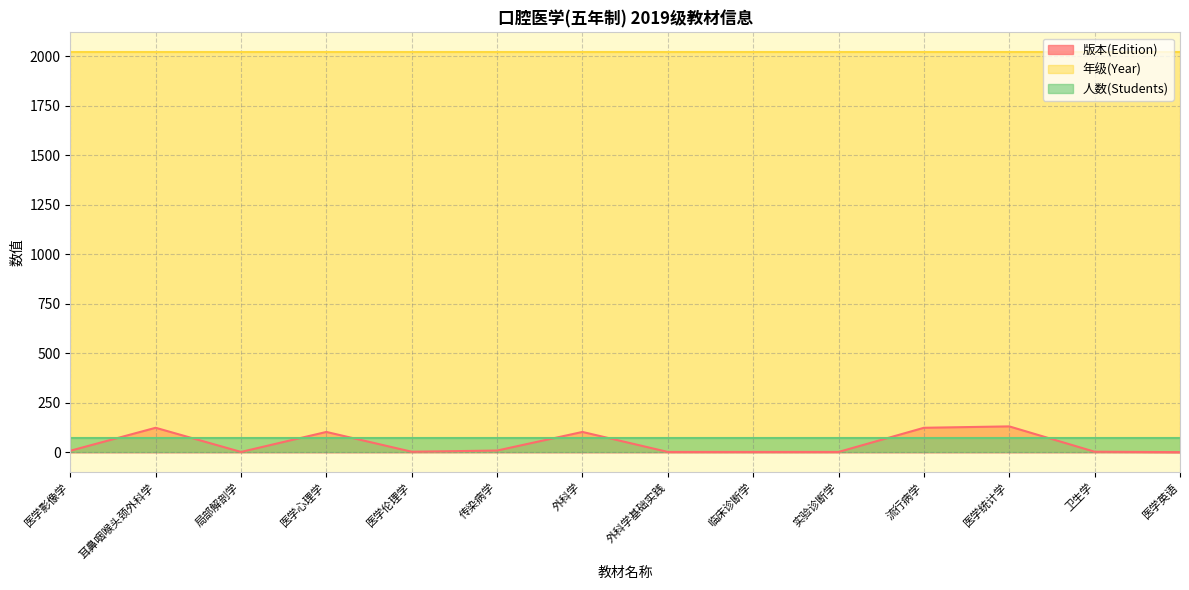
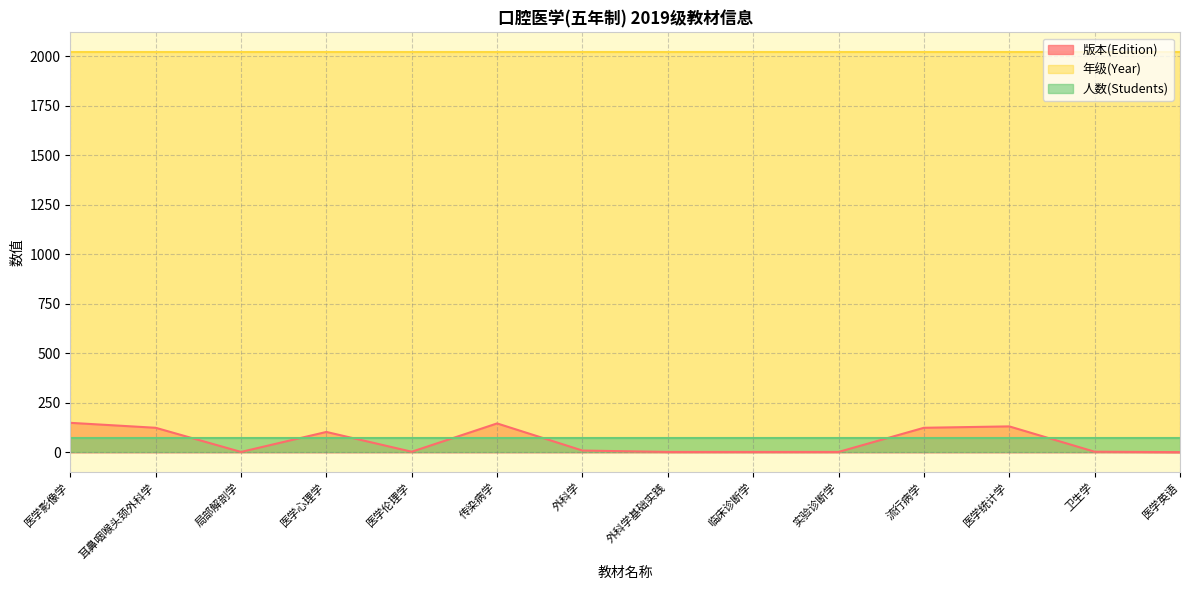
版本(Edition), 医学影像学: 10 -> 150
版本(Edition), 传染病学: 10 -> 150
版本(Edition), 外科学: 100 -> 10
